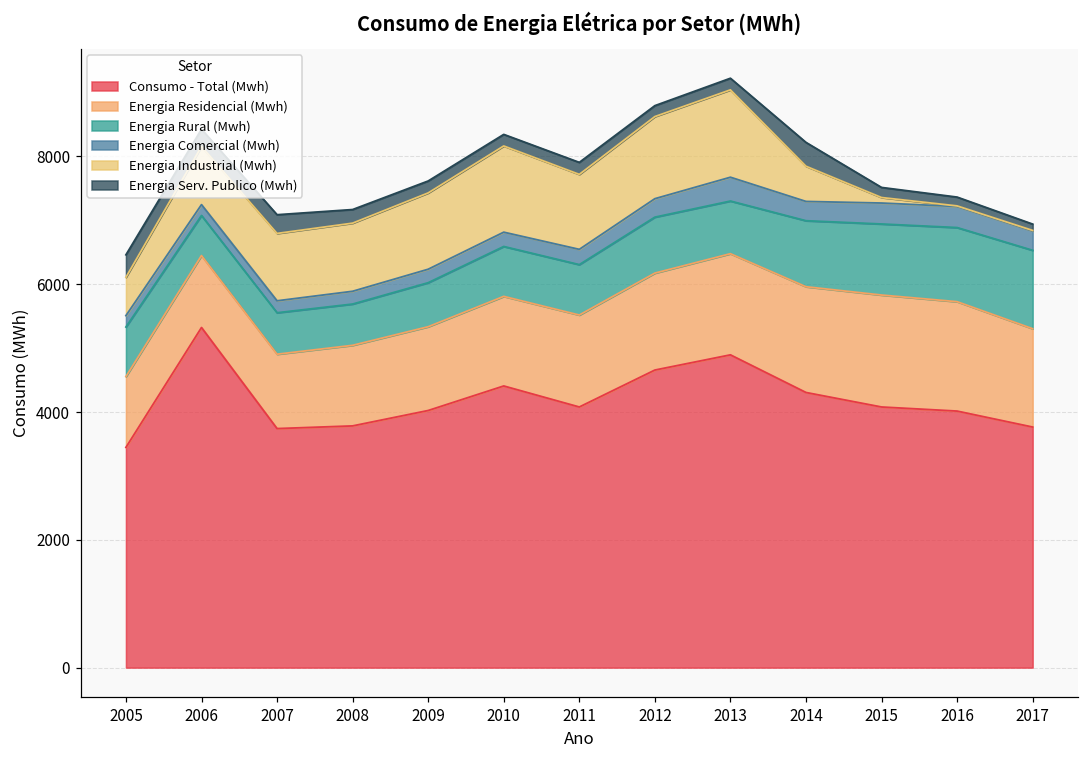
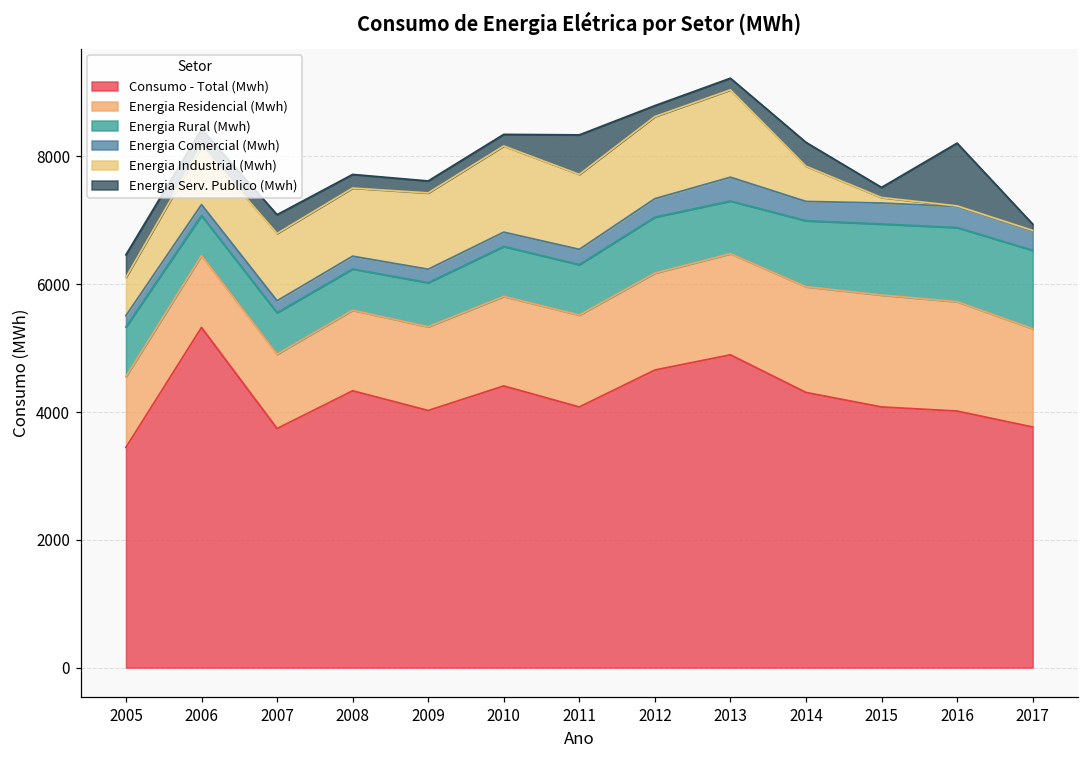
Consumo - Total (Mwh), 2008: 3800 -> 4300
Energia Serv. Publico (Mwh), 2011: 200 -> 600
Energia Serv. Publico (Mwh), 2016: 100 -> 1000
